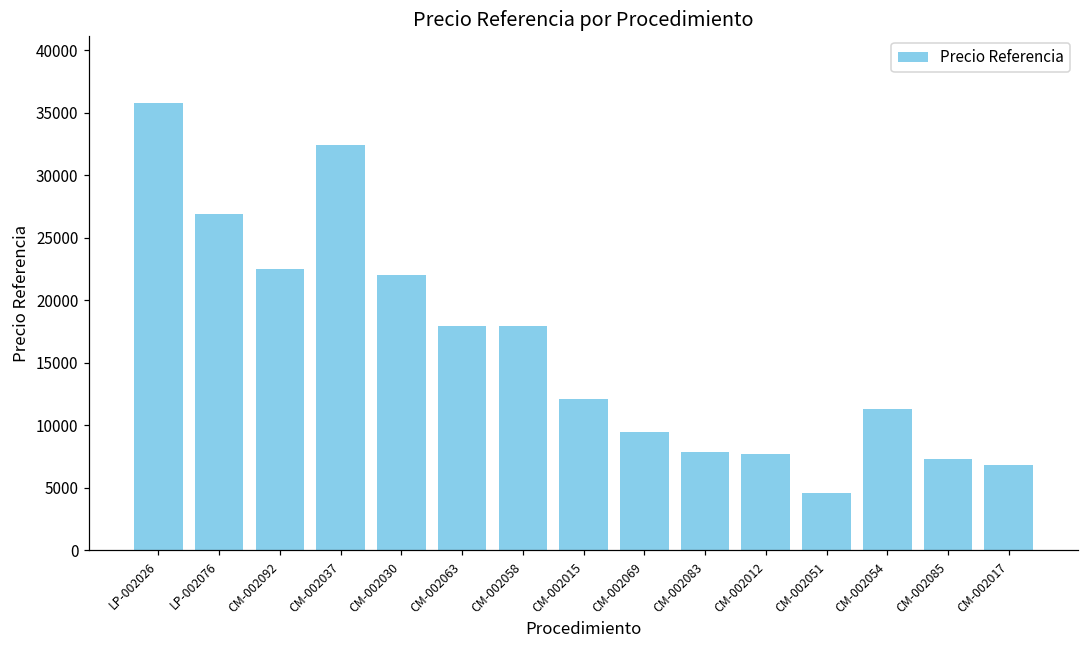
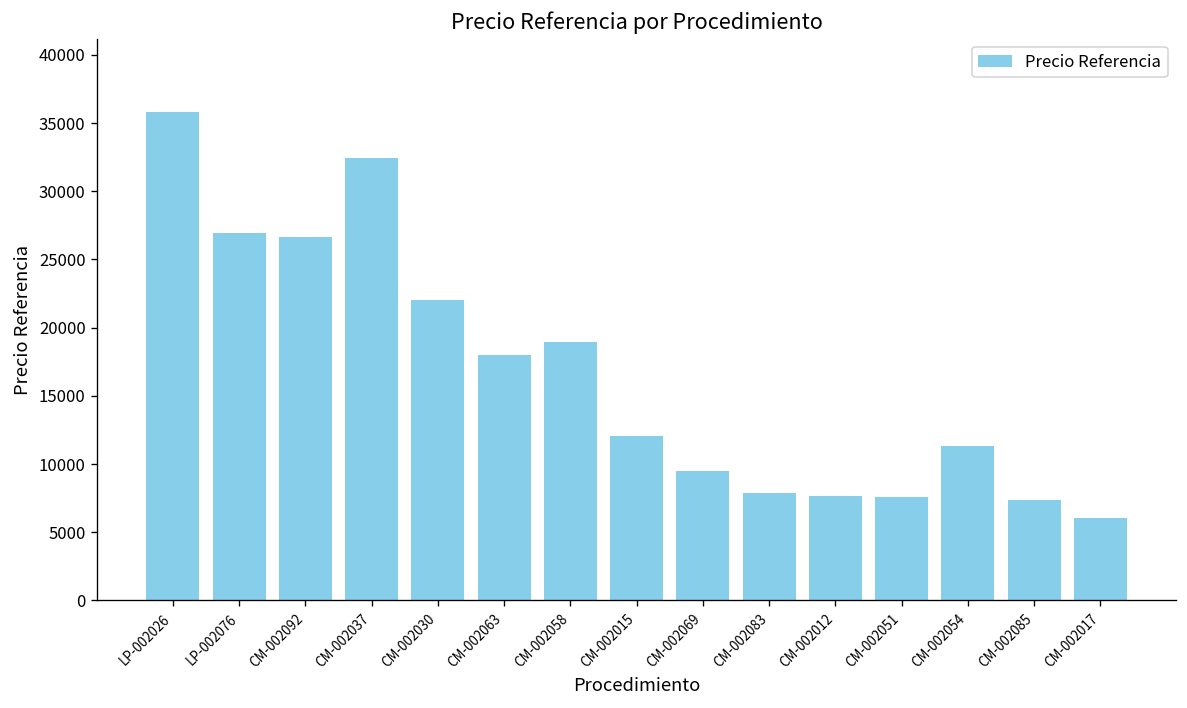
CM-002092: 22500 -> 26700
CM-002058: 18000 -> 18900
CM-002051: 4600 -> 7600
CM-002017: 6800 -> 6100
